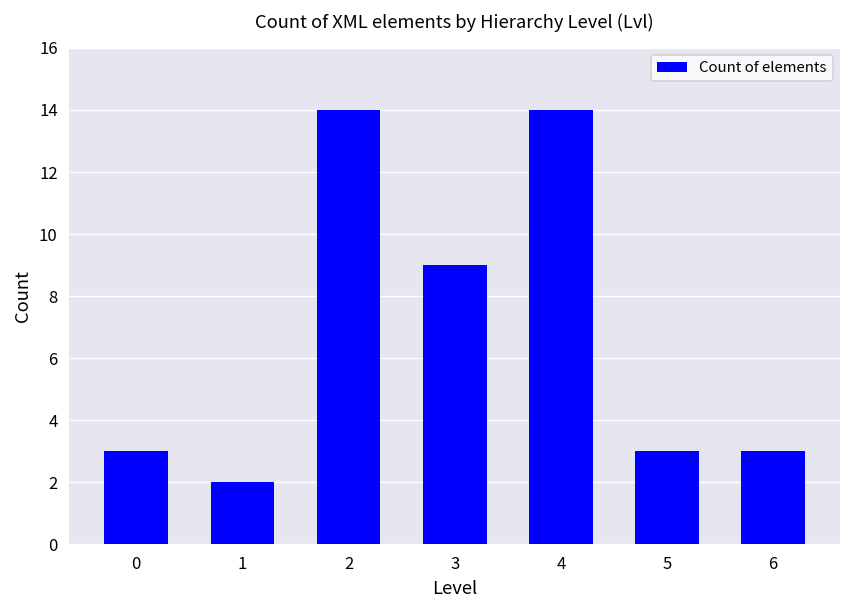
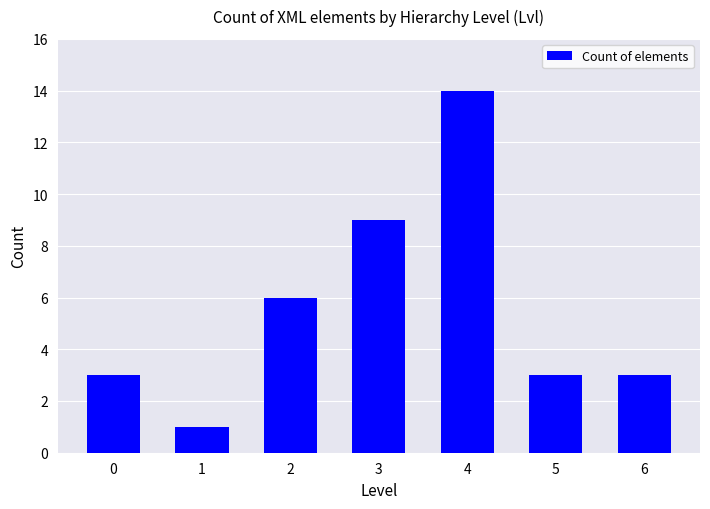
1: 2 -> 1
2: 14 -> 6
